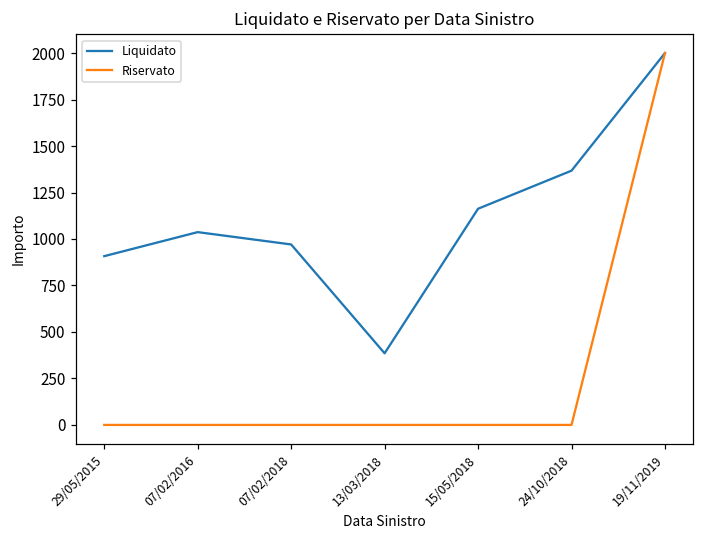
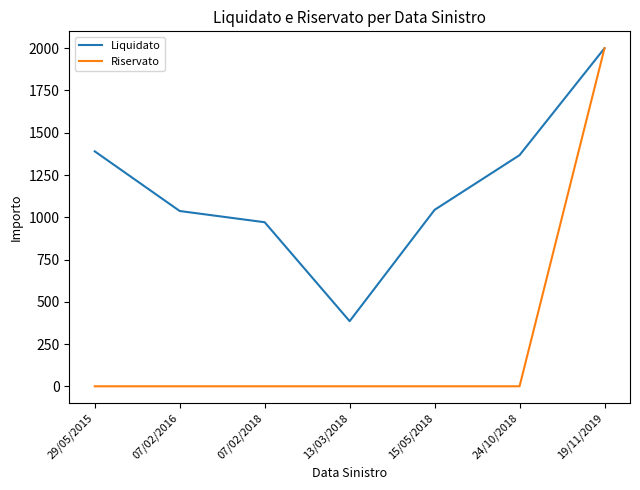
Liquidato, 29/05/2015: 910 -> 1390
Liquidato, 15/05/2018: 1160 -> 1040
